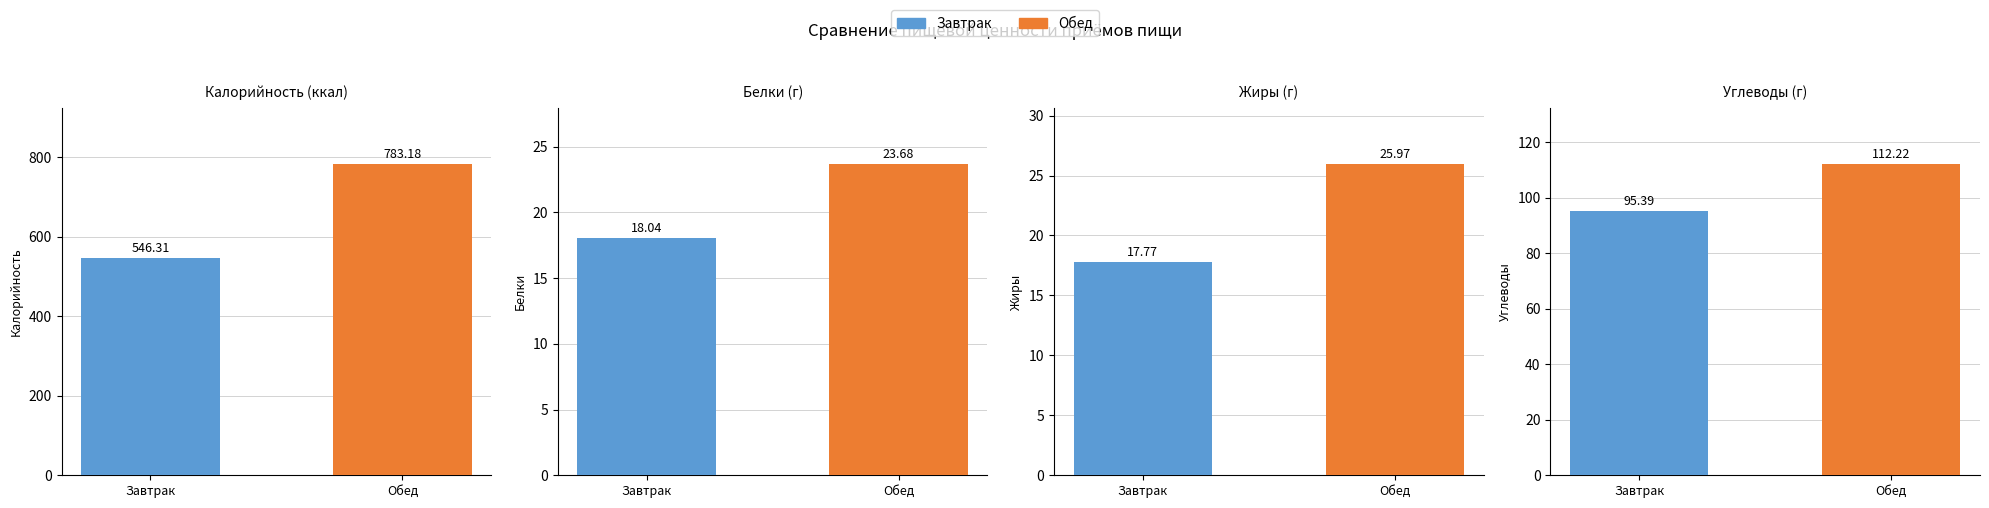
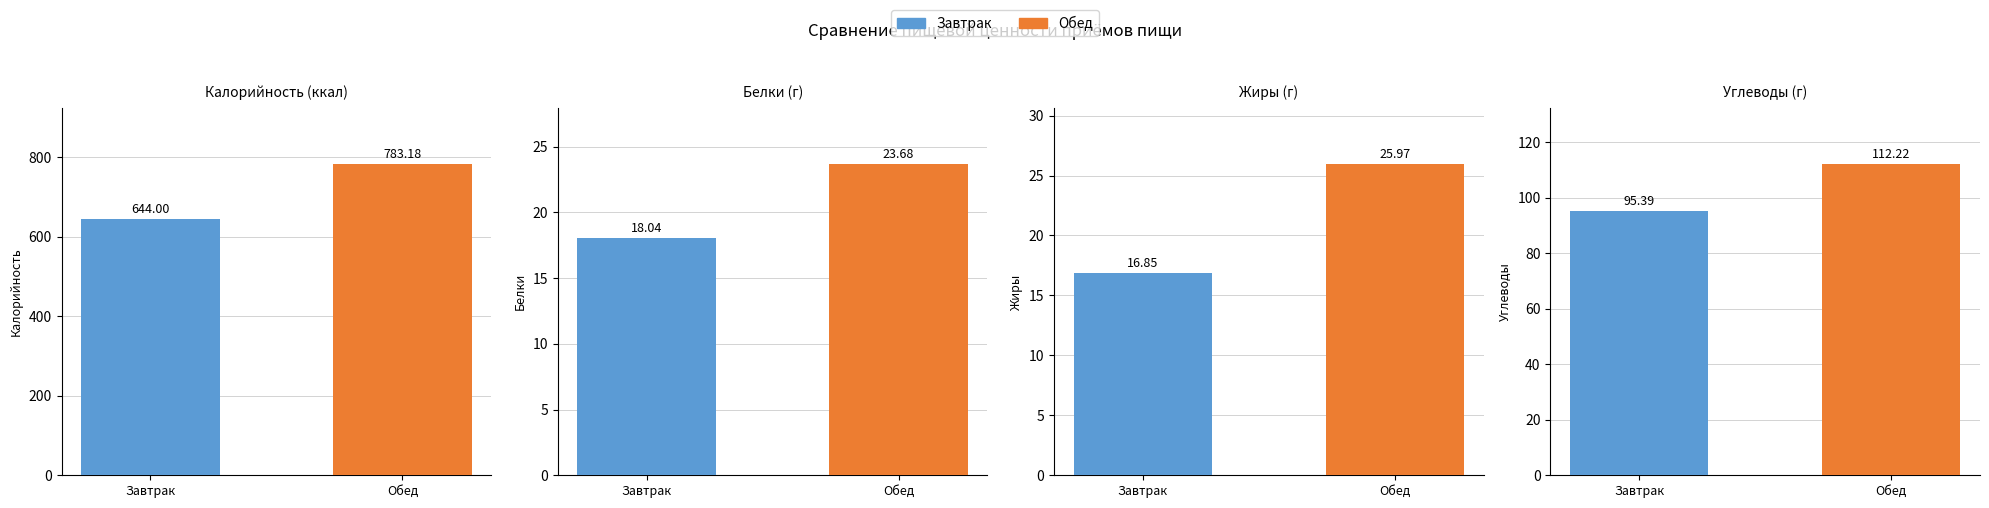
Калорийность (ккал), Завтрак: 546.31 -> 644.00
Жиры (г), Завтрак: 17.77 -> 16.85
